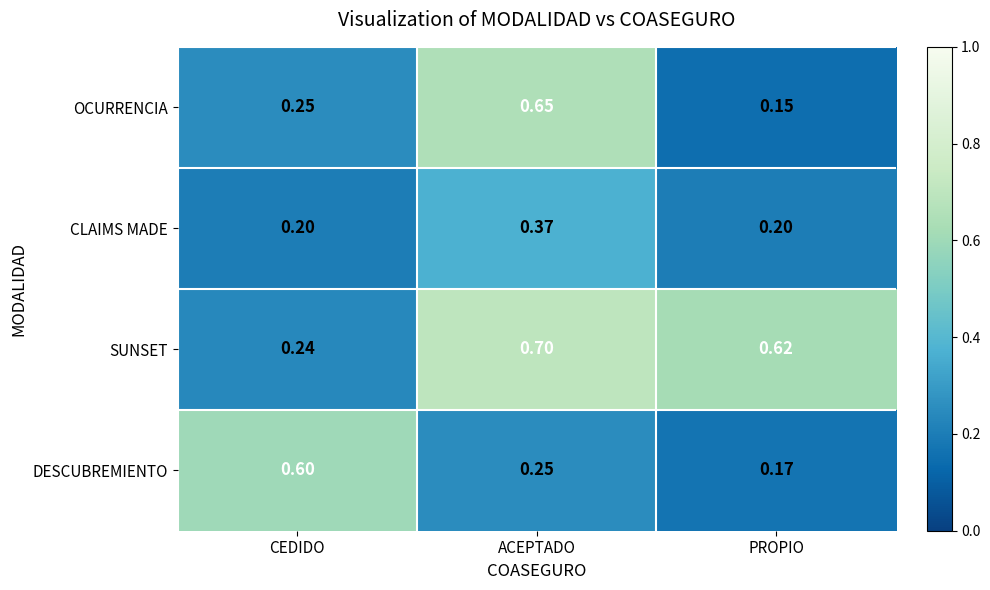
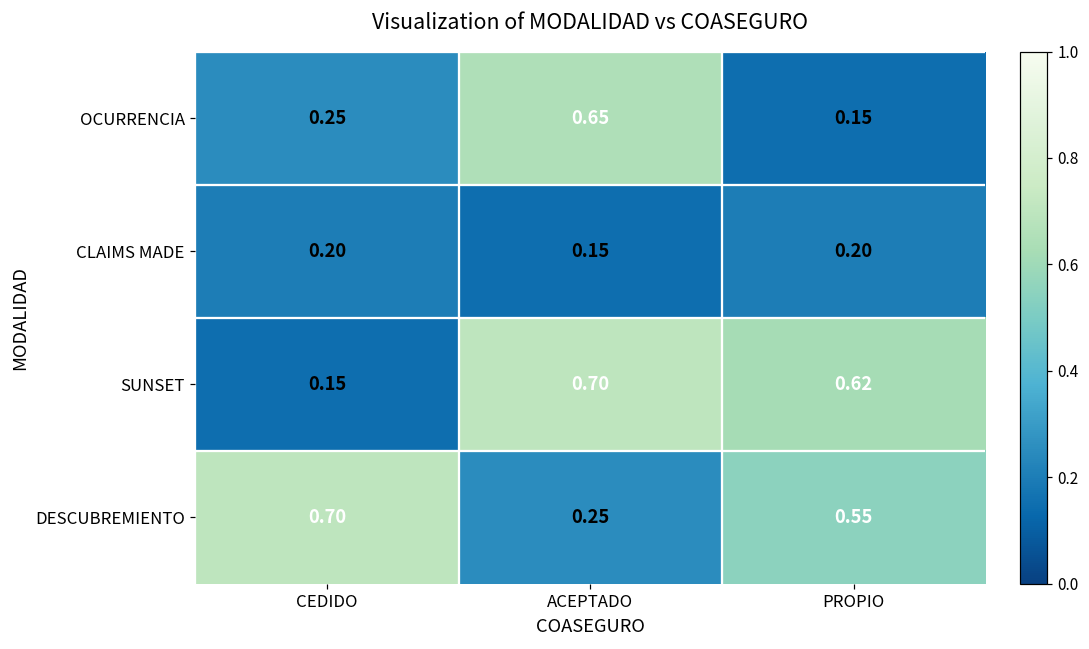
CLAIMS MADE, ACEPTADO: 0.37 -> 0.15
SUNSET, CEDIDO: 0.24 -> 0.15
DESCUBREMIENTO, CEDIDO: 0.60 -> 0.70
DESCUBREMIENTO, PROPIO: 0.17 -> 0.55
